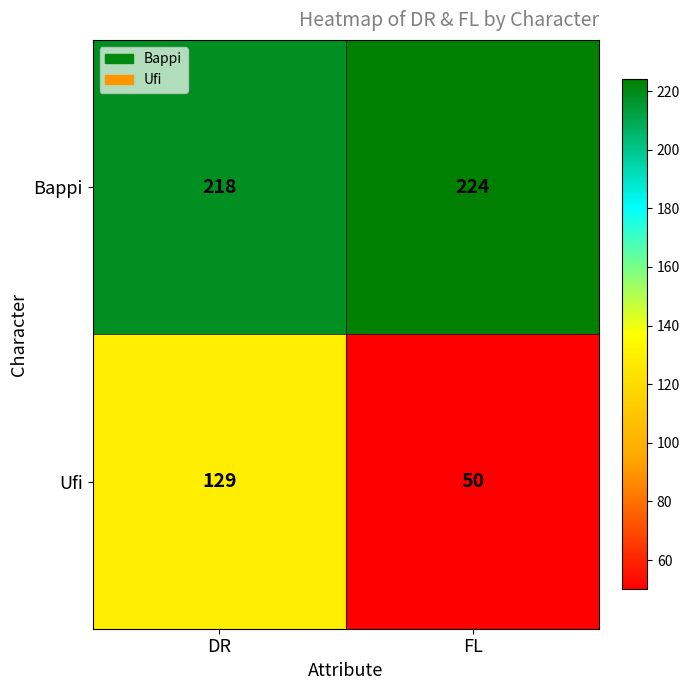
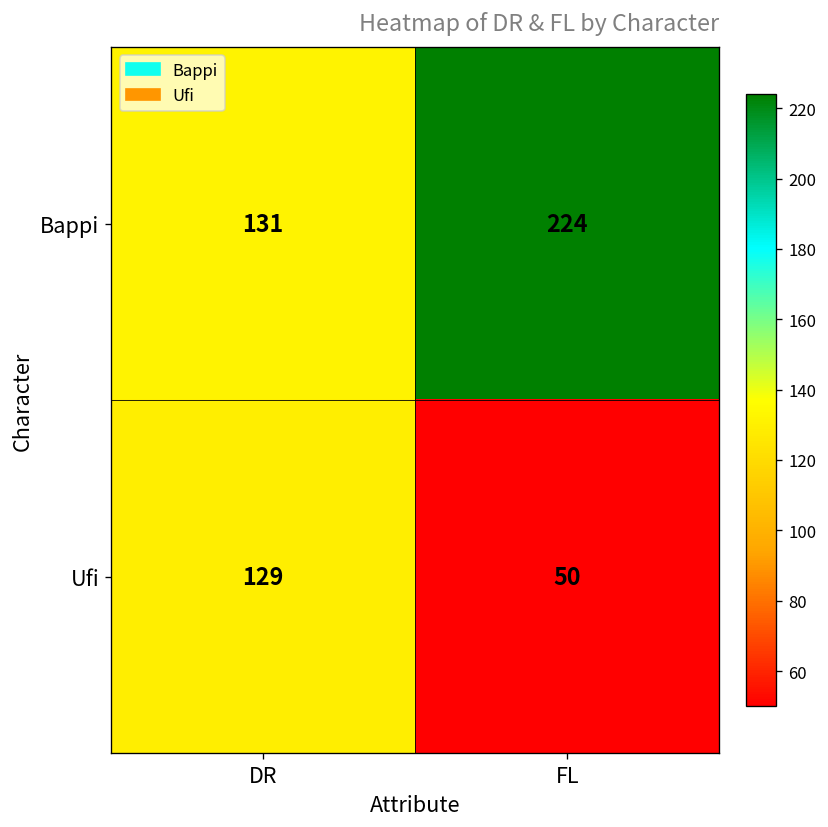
Bappi, DR: 218 -> 131
